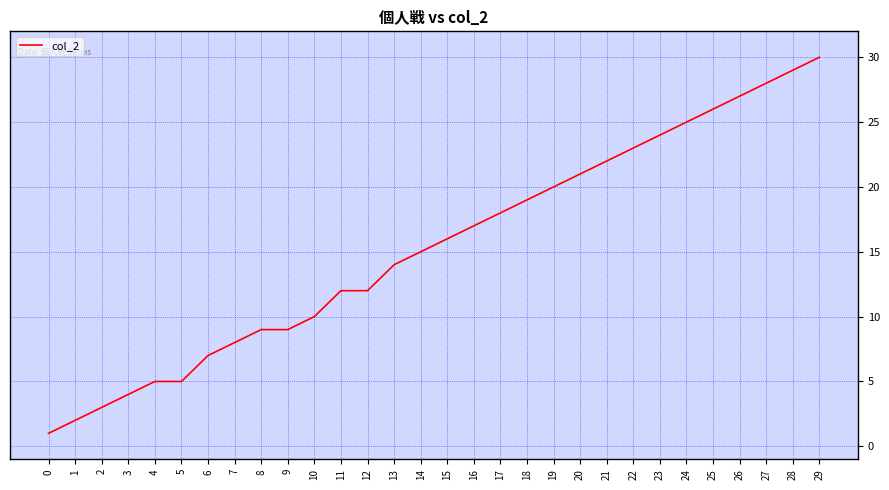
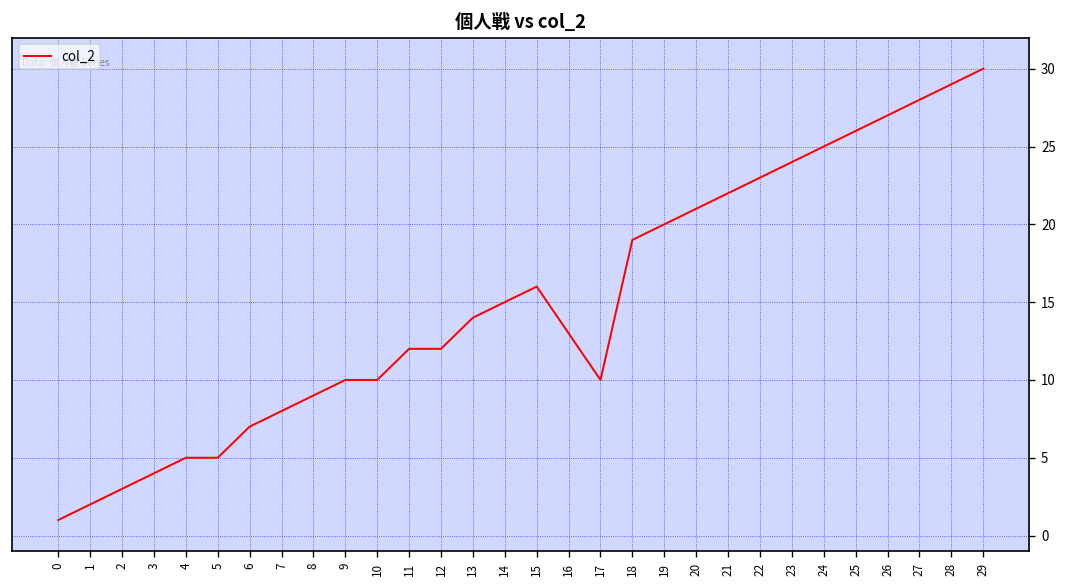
9: 9 -> 10
16: 17 -> 13
17: 18 -> 10
